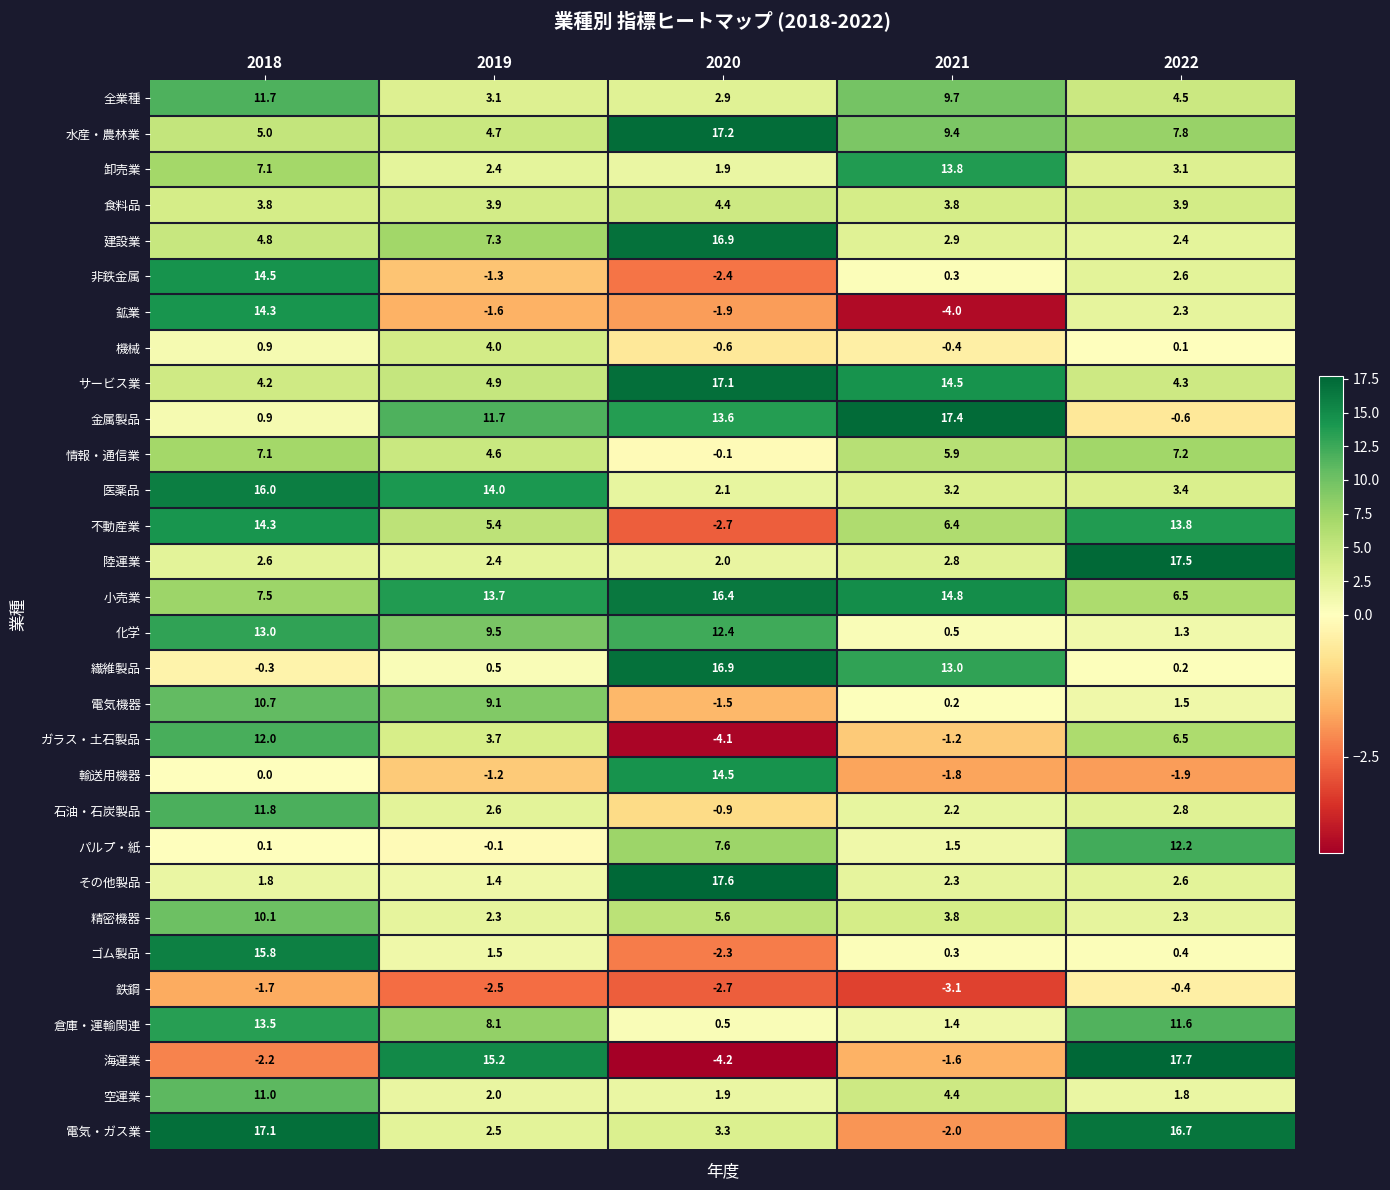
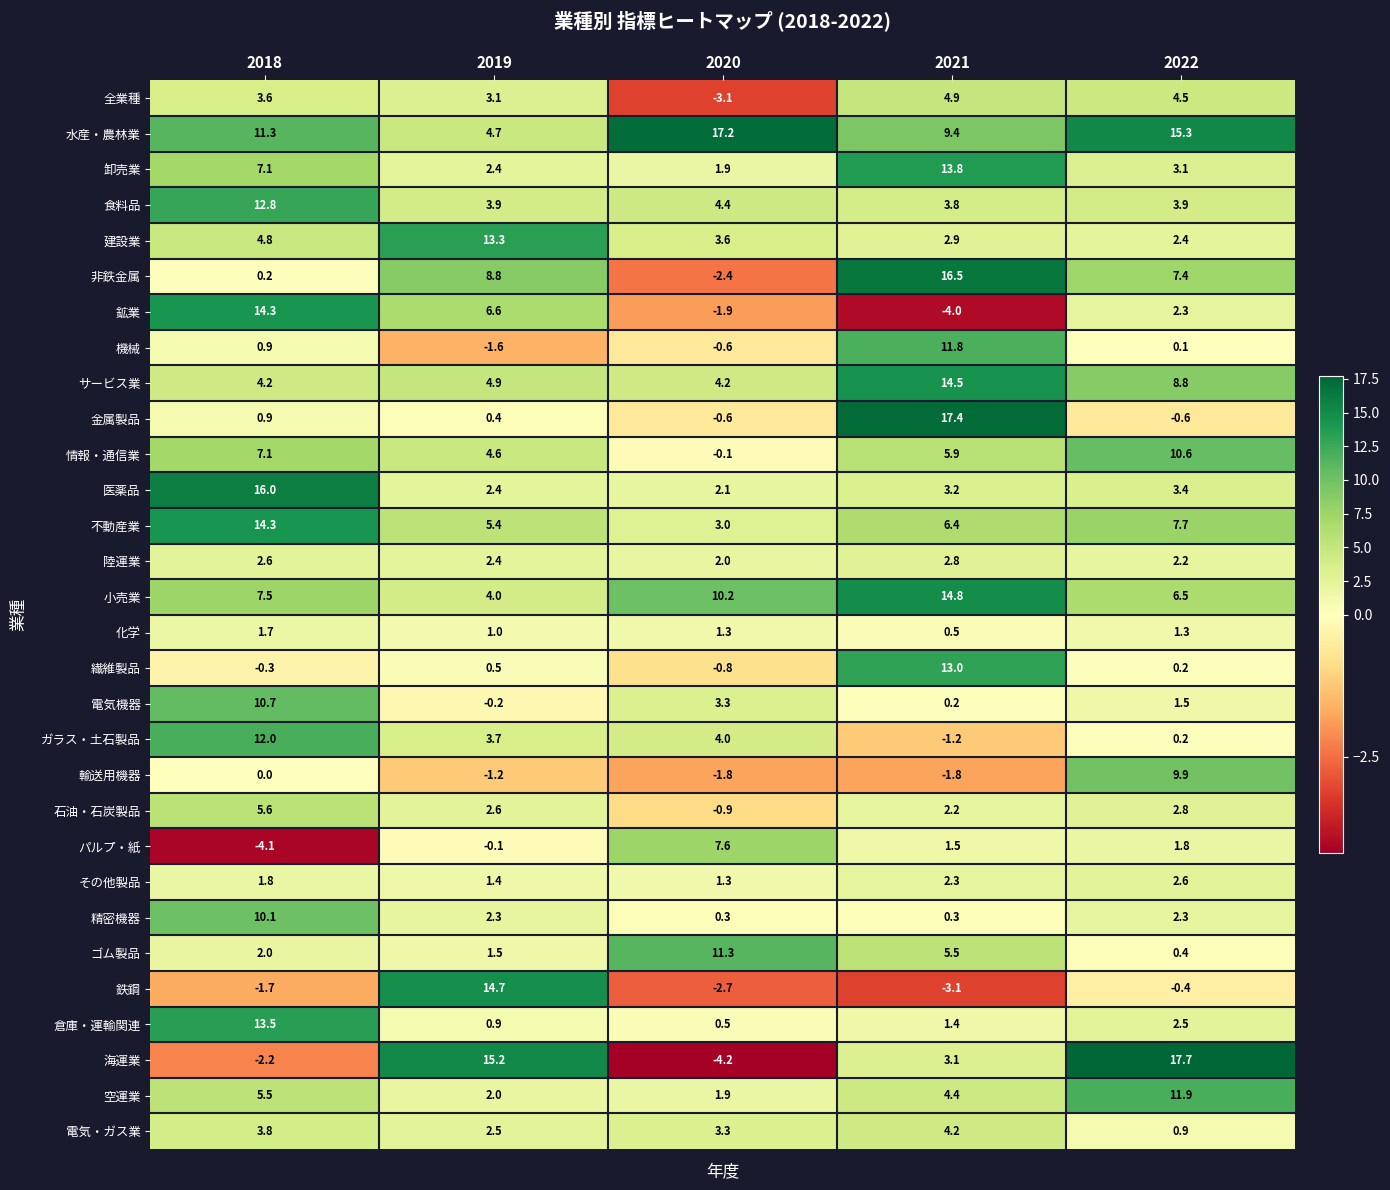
全業種, 2018: 11.7 -> 3.6
全業種, 2020: 2.9 -> -3.1
全業種, 2021: 9.7 -> 4.9
水産・農林業, 2018: 5.0 -> 11.3
水産・農林業, 2022: 7.8 -> 15.3
食料品, 2018: 3.8 -> 12.8
建設業, 2019: 7.3 -> 13.3
建設業, 2020: 16.9 -> 3.6
非鉄金属, 2018: 14.5 -> 0.2
非鉄金属, 2019: -1.3 -> 8.8
非鉄金属, 2021: 0.3 -> 16.5
非鉄金属, 2022: 2.6 -> 7.4
鉱業, 2019: -1.6 -> 6.6
機械, 2019: 4.0 -> -1.6
機械, 2021: -0.4 -> 11.8
サービス業, 2020: 17.1 -> 4.2
サービス業, 2022: 4.3 -> 8.8
金属製品, 2019: 11.7 -> 0.4
金属製品, 2020: 13.6 -> -0.6
情報・通信業, 2022: 7.2 -> 10.6
医薬品, 2019: 14.0 -> 2.4
不動産業, 2020: -2.7 -> 3.0
不動産業, 2022: 13.8 -> 7.7
陸運業, 2022: 17.5 -> 2.2
小売業, 2019: 13.7 -> 4.0
小売業, 2020: 16.4 -> 10.2
化学, 2018: 13.0 -> 1.7
化学, 2019: 9.5 -> 1.0
化学, 2020: 12.4 -> 1.3
繊維製品, 2020: 16.9 -> -0.8
電気機器, 2019: 9.1 -> -0.2
電気機器, 2020: -1.5 -> 3.3
ガラス・土石製品, 2020: -4.1 -> 4.0
ガラス・土石製品, 2022: 6.5 -> 0.2
輸送用機器, 2020: 14.5 -> -1.8
輸送用機器, 2022: -1.9 -> 9.9
石油・石炭製品, 2018: 11.8 -> 5.6
パルプ・紙, 2018: 0.1 -> -4.1
パルプ・紙, 2022: 12.2 -> 1.8
その他製品, 2020: 17.6 -> 1.3
精密機器, 2020: 5.6 -> 0.3
精密機器, 2021: 3.8 -> 0.3
ゴム製品, 2018: 15.8 -> 2.0
ゴム製品, 2020: -2.3 -> 11.3
ゴム製品, 2021: 0.3 -> 5.5
鉄鋼, 2019: -2.5 -> 14.7
倉庫・運輸関連, 2019: 8.1 -> 0.9
倉庫・運輸関連, 2022: 11.6 -> 2.5
海運業, 2021: -1.6 -> 3.1
空運業, 2018: 11.0 -> 5.5
空運業, 2022: 1.8 -> 11.9
電気・ガス業, 2018: 17.1 -> 3.8
電気・ガス業, 2021: -2.0 -> 4.2
電気・ガス業, 2022: 16.7 -> 0.9
